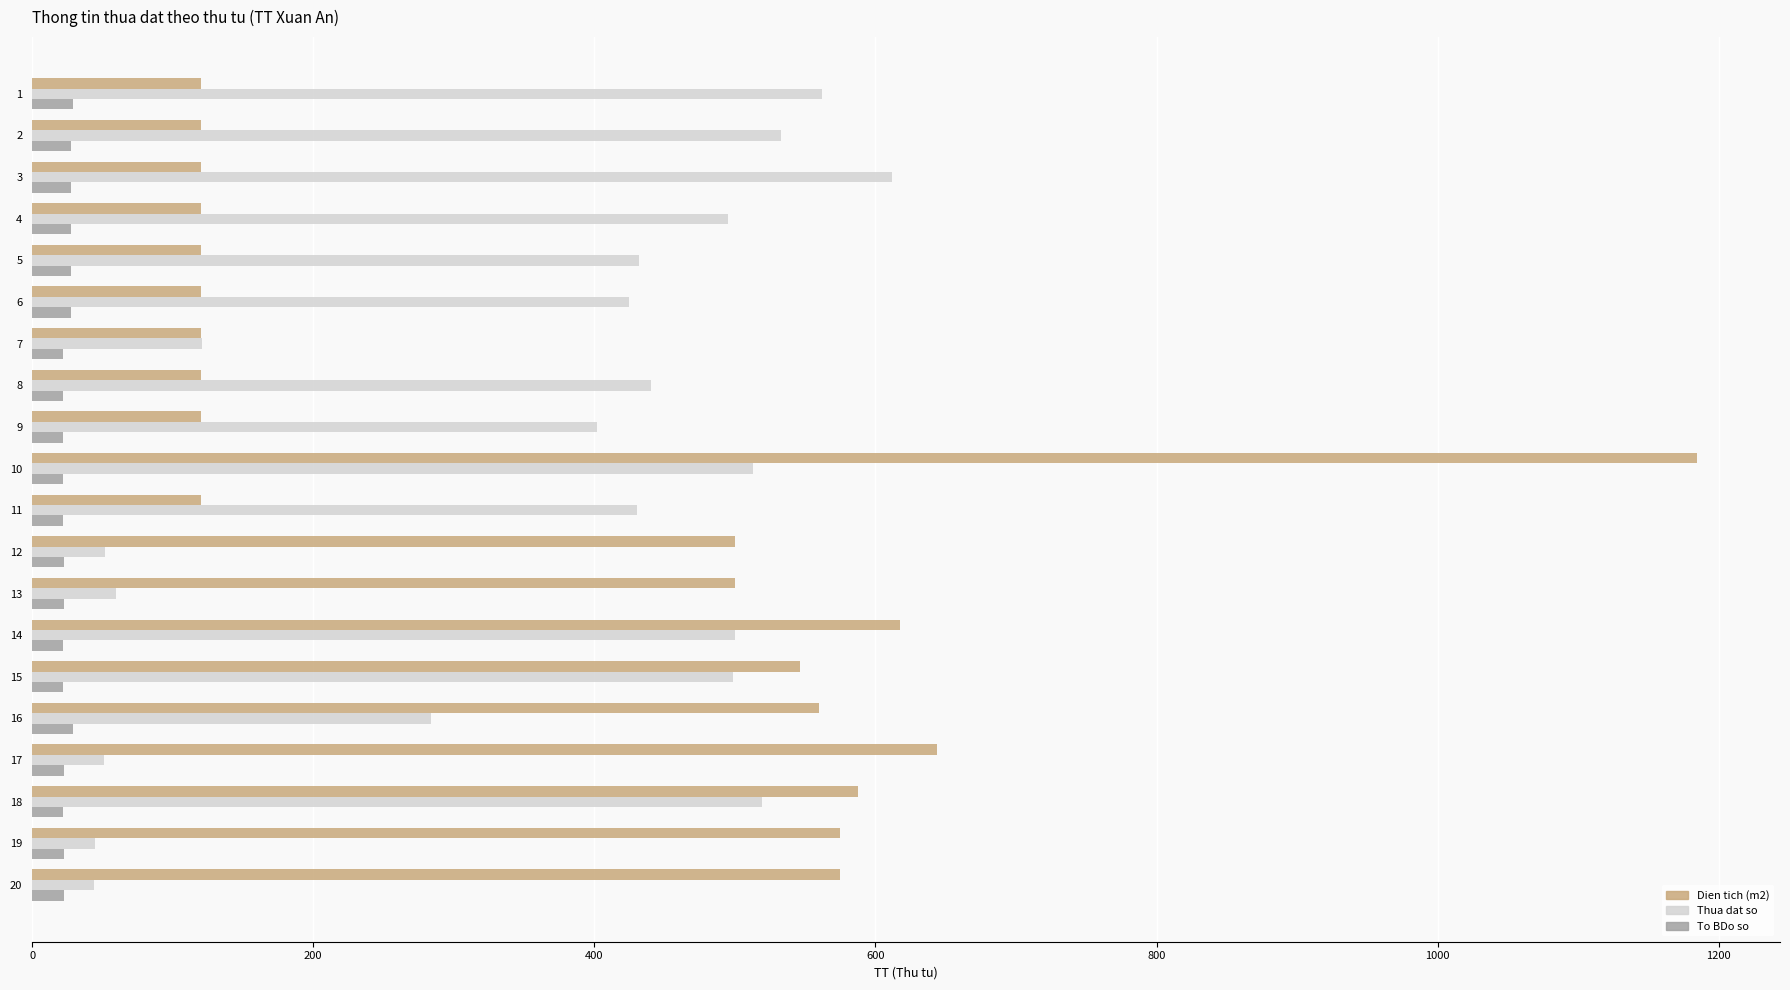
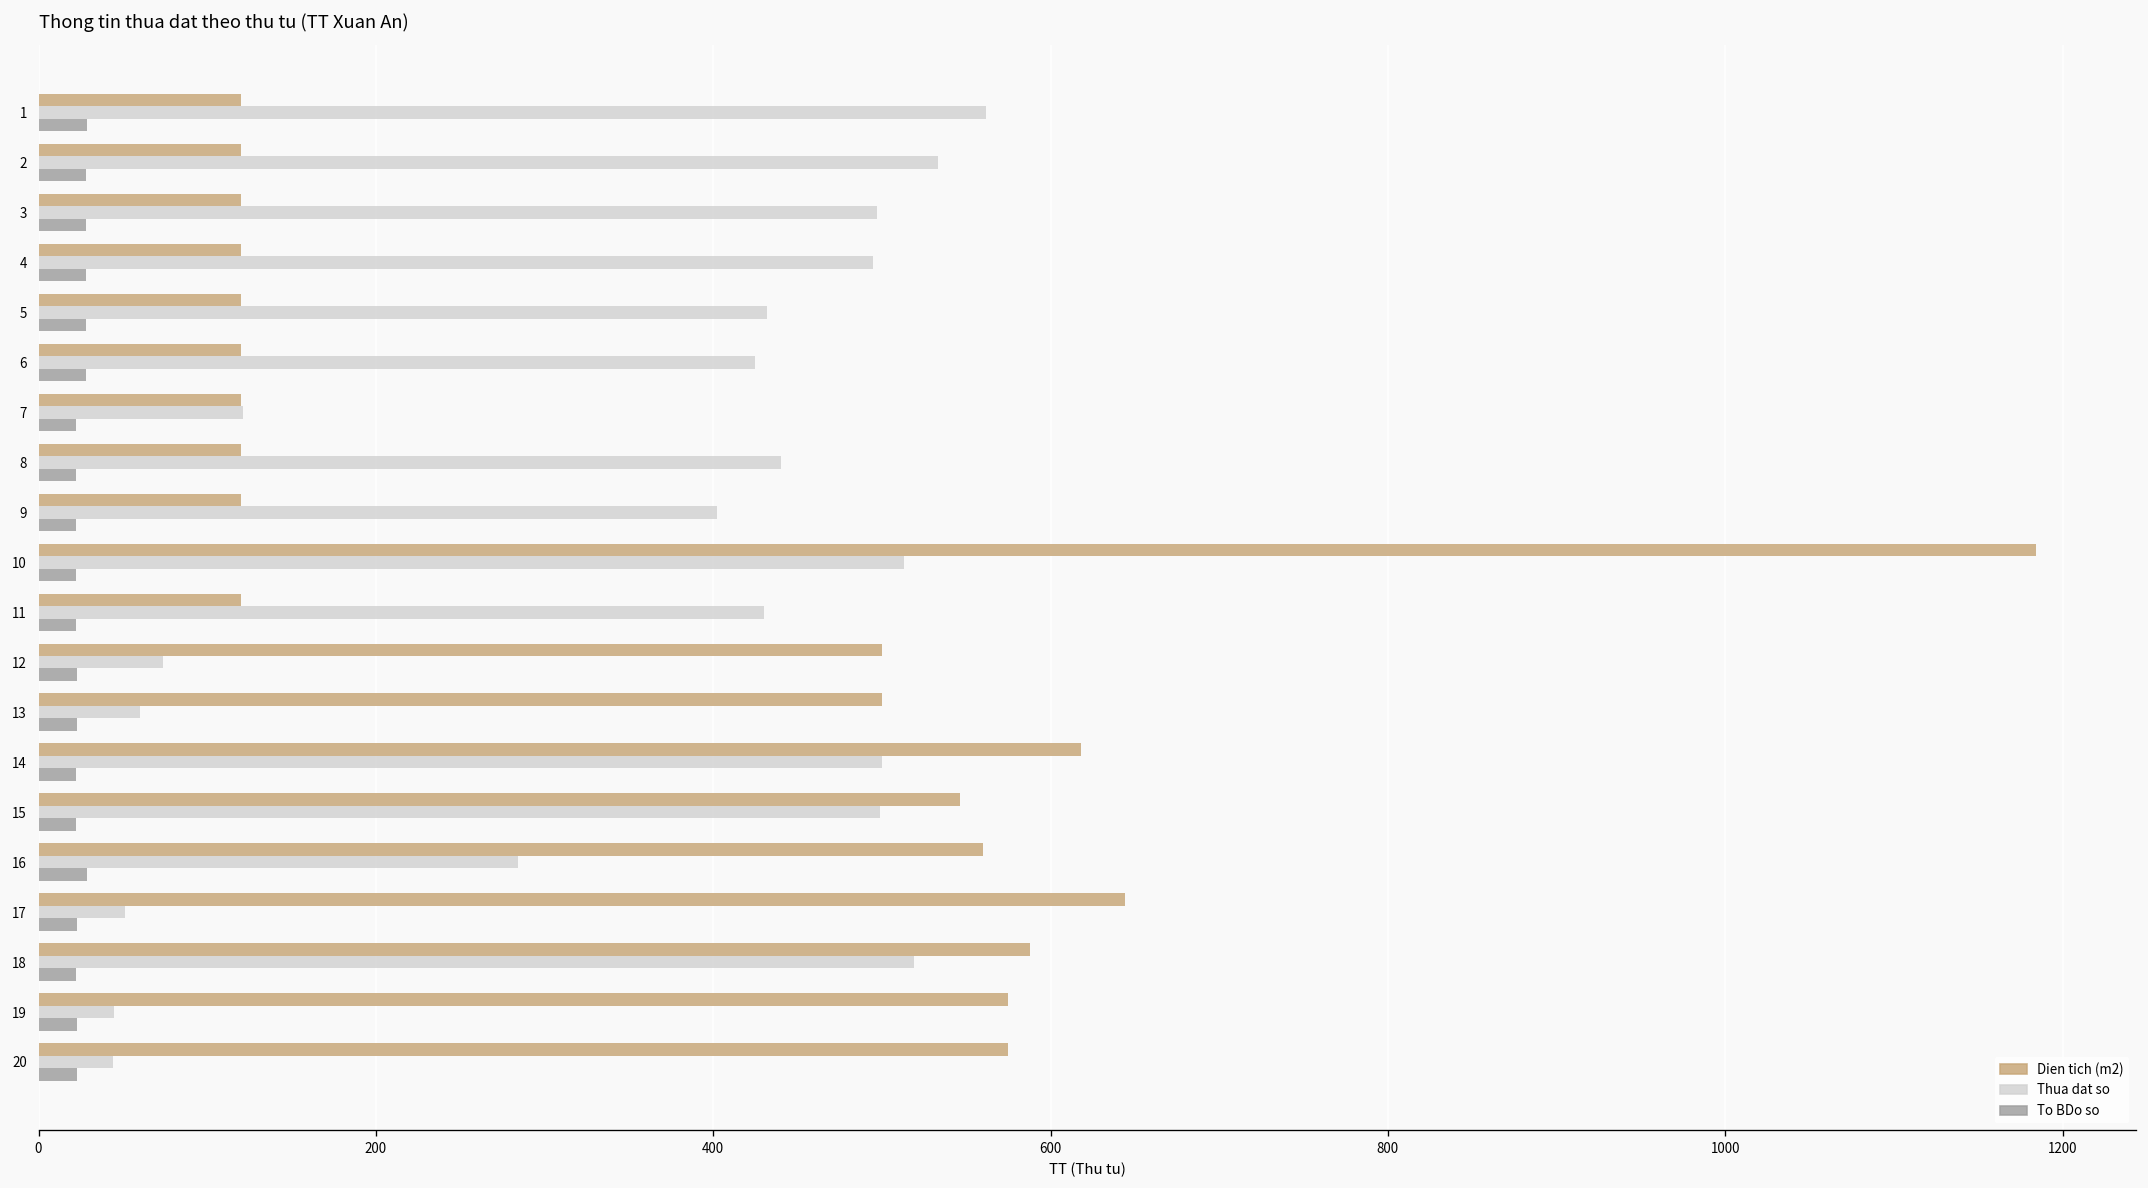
Thua dat so, 3: 612 -> 497
Thua dat so, 12: 52 -> 74
